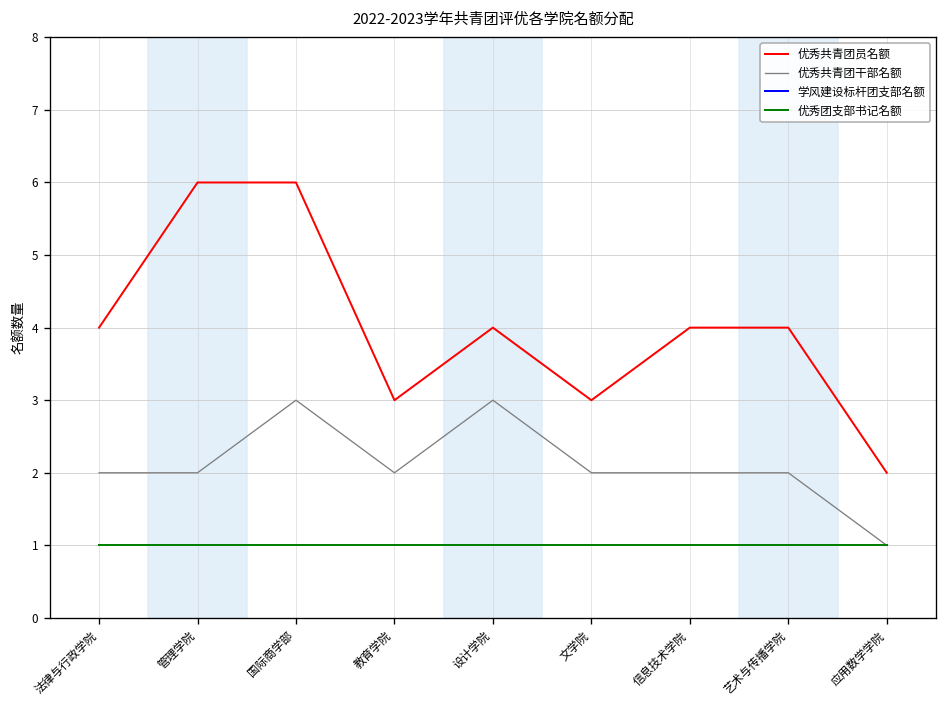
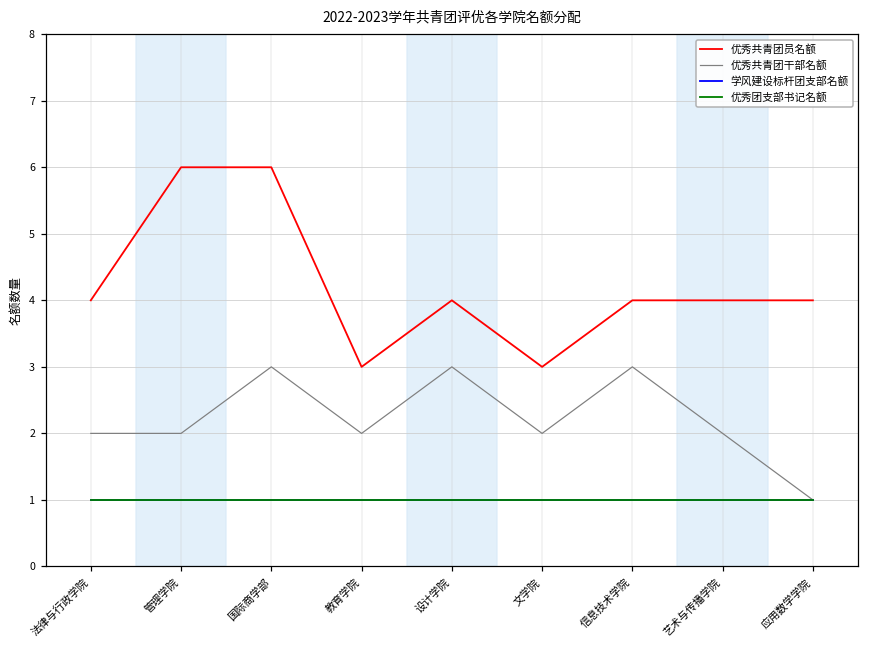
优秀共青团干部名额, 信息技术学院: 2 -> 3
优秀共青团员名额, 应用数学学院: 2 -> 4
